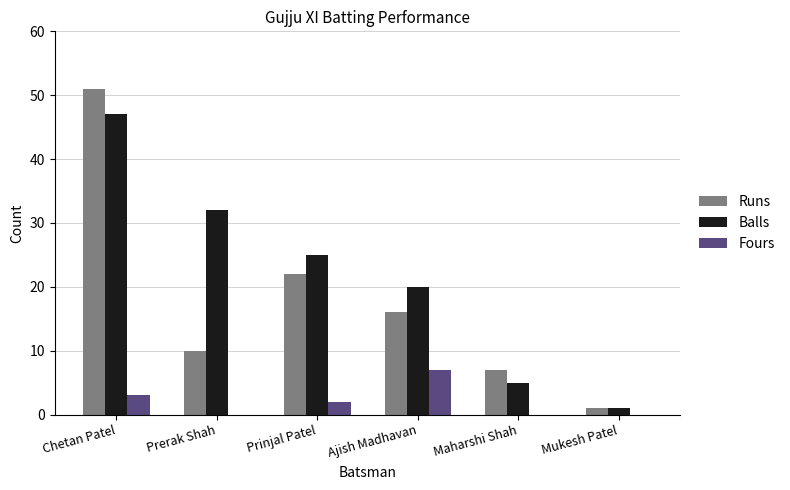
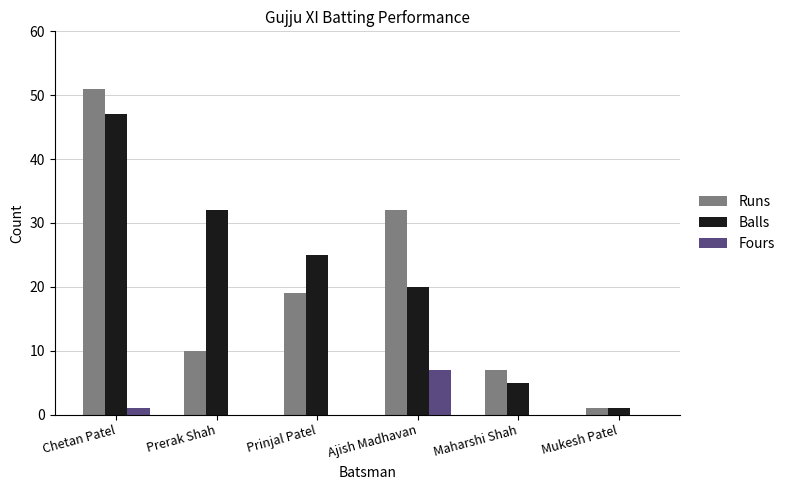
Fours, Chetan Patel: 3 -> 1
Runs, Prinjal Patel: 22 -> 19
Fours, Prinjal Patel: 2 -> 0
Runs, Ajish Madhavan: 16 -> 32
